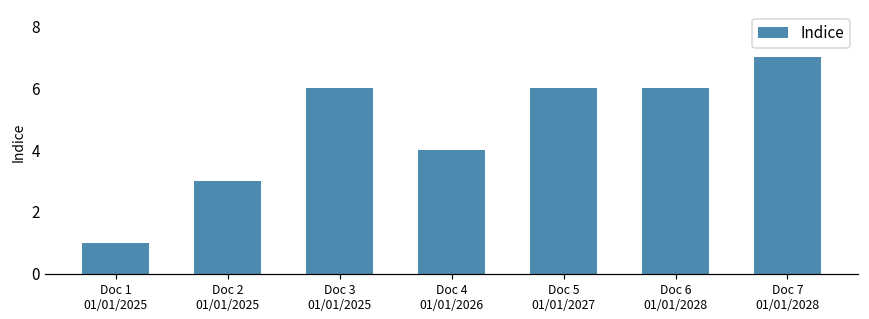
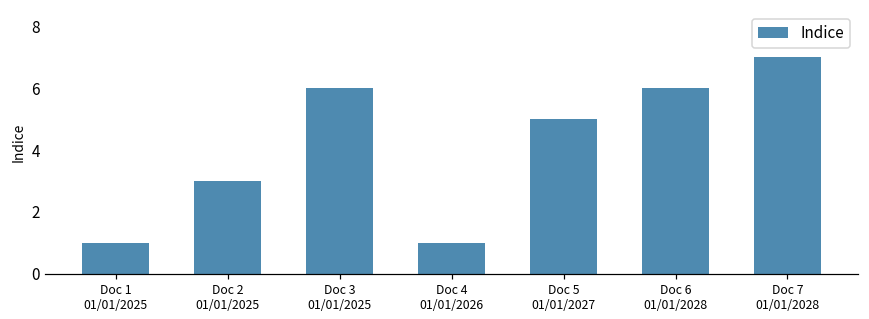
Doc 4 01/01/2026: 4 -> 1
Doc 5 01/01/2027: 6 -> 5
